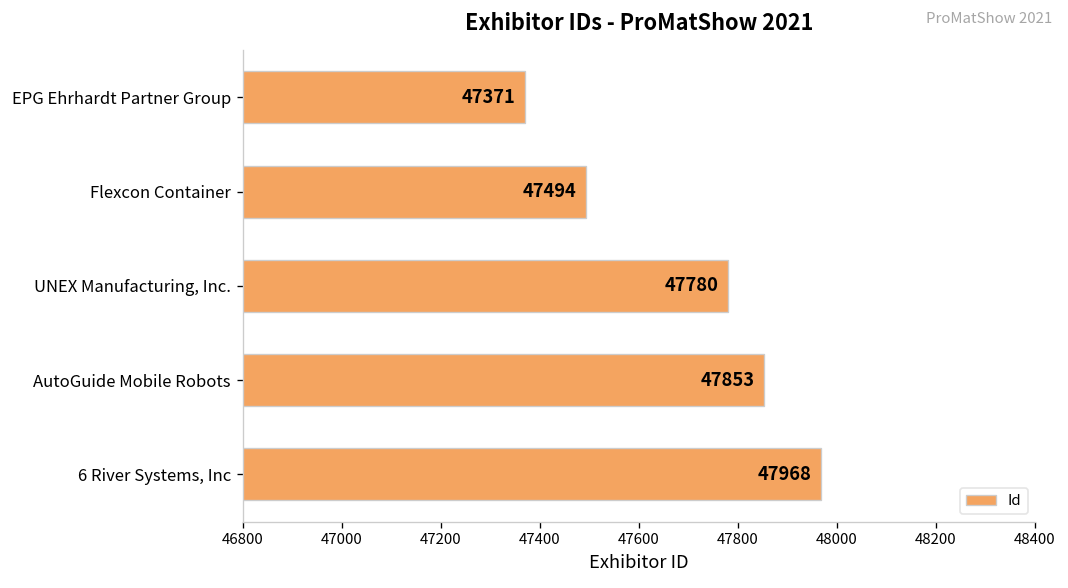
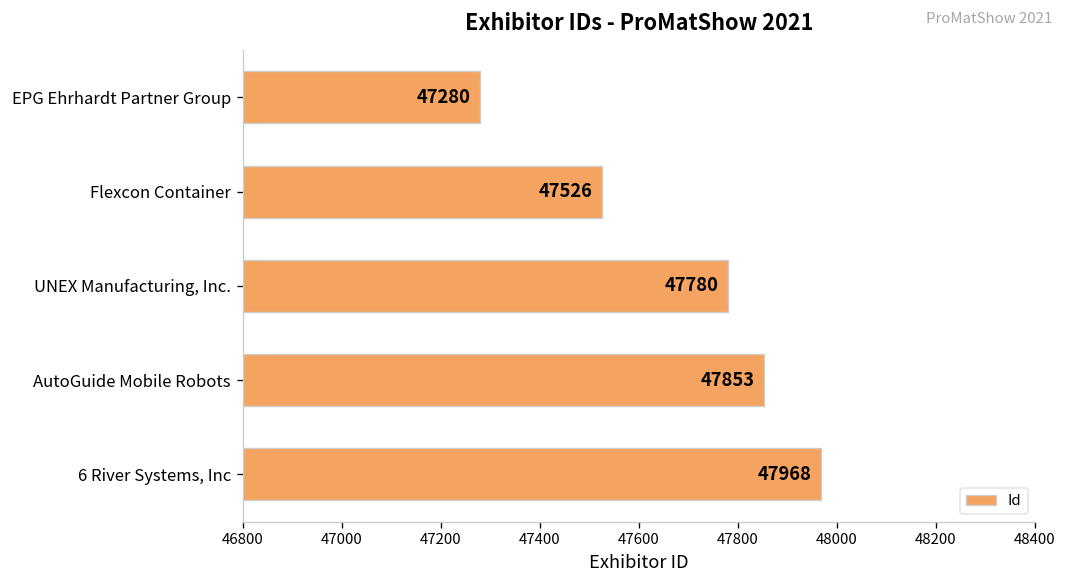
EPG Ehrhardt Partner Group: 47371 -> 47280
Flexcon Container: 47494 -> 47526
